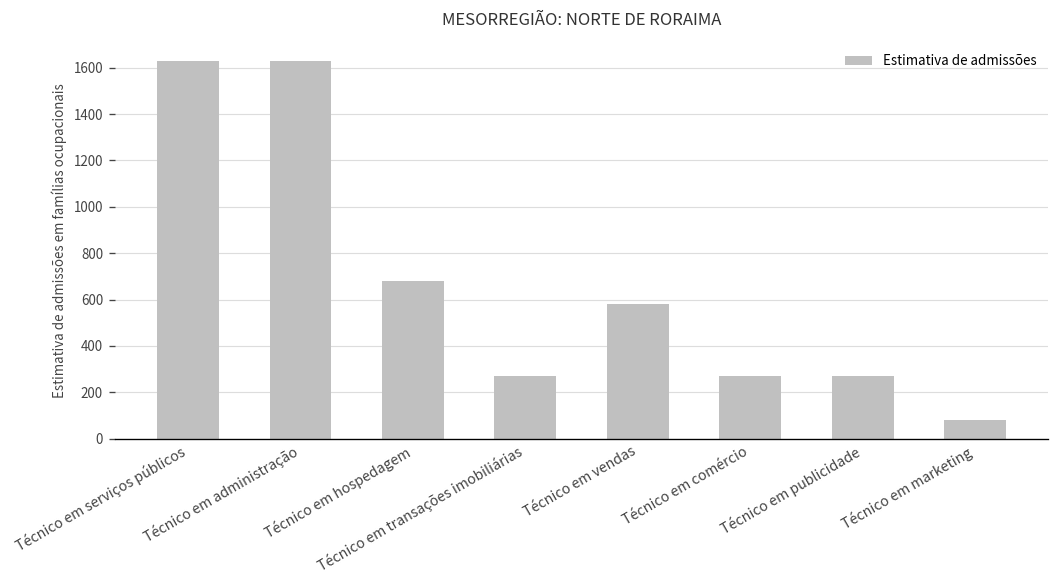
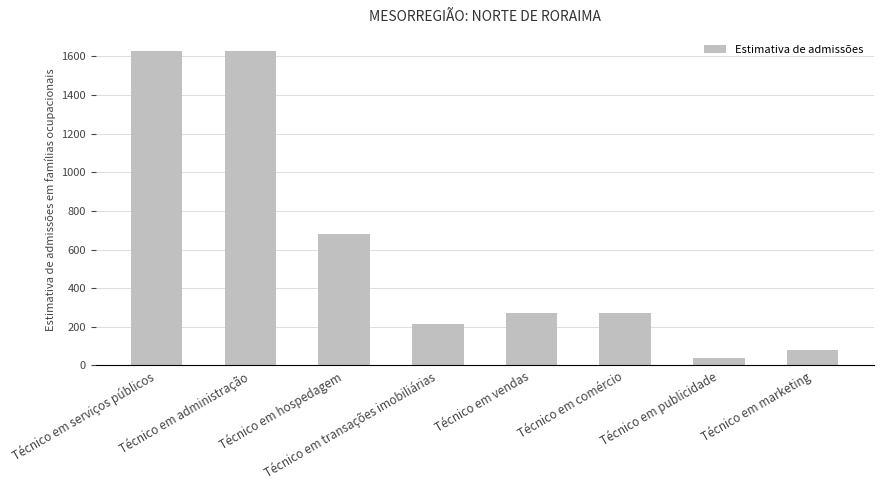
Técnico em transações imobiliárias: 270 -> 220
Técnico em vendas: 580 -> 270
Técnico em publicidade: 270 -> 40
